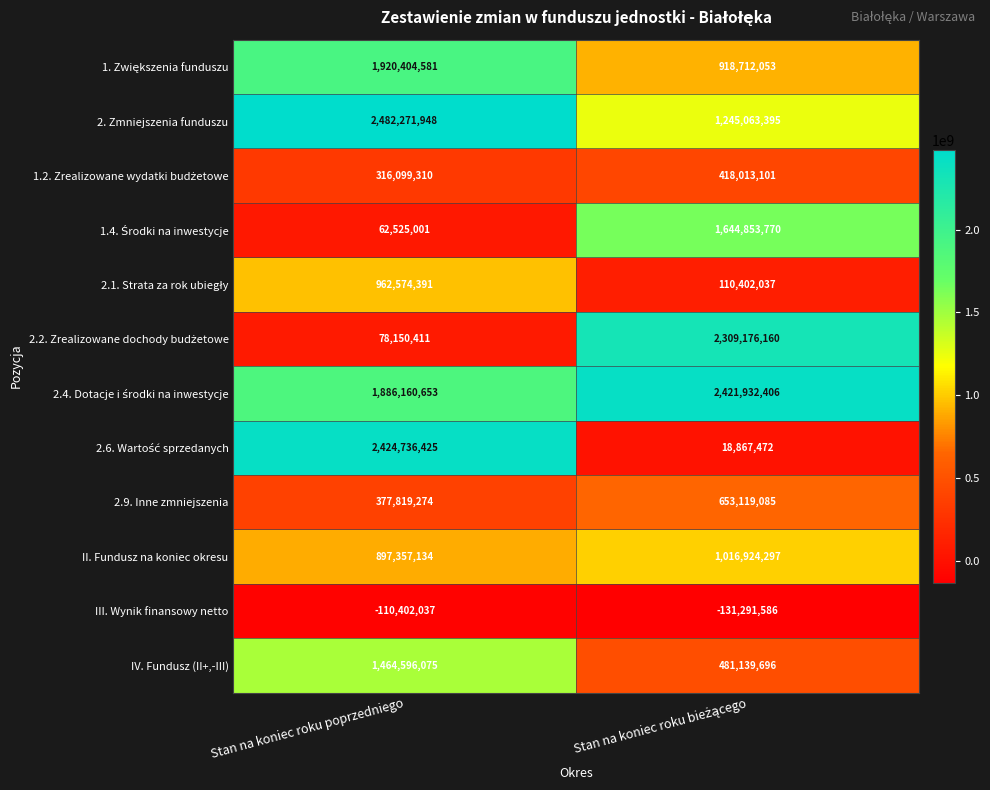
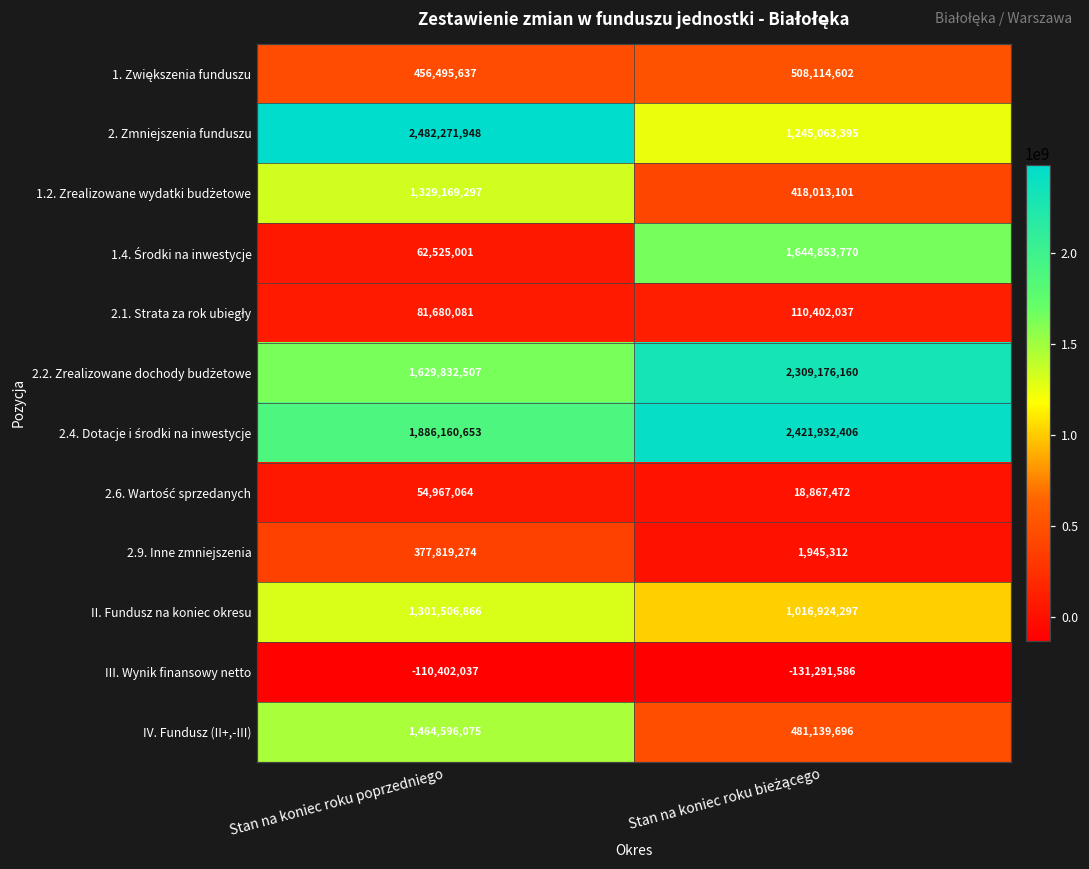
1. Zwiększenia funduszu, Stan na koniec roku poprzedniego: 1,920,404,581 -> 456,495,637
1. Zwiększenia funduszu, Stan na koniec roku bieżącego: 918,712,053 -> 508,114,602
1.2. Zrealizowane wydatki budżetowe, Stan na koniec roku poprzedniego: 316,099,310 -> 1,329,169,297
2.1. Strata za rok ubiegły, Stan na koniec roku poprzedniego: 962,574,391 -> 81,680,081
2.2. Zrealizowane dochody budżetowe, Stan na koniec roku poprzedniego: 78,150,411 -> 1,629,832,507
2.6. Wartość sprzedanych, Stan na koniec roku poprzedniego: 2,424,736,425 -> 54,967,064
2.9. Inne zmniejszenia, Stan na koniec roku bieżącego: 653,119,085 -> 1,945,312
II. Fundusz na koniec okresu, Stan na koniec roku poprzedniego: 897,357,134 -> 1,301,506,866
